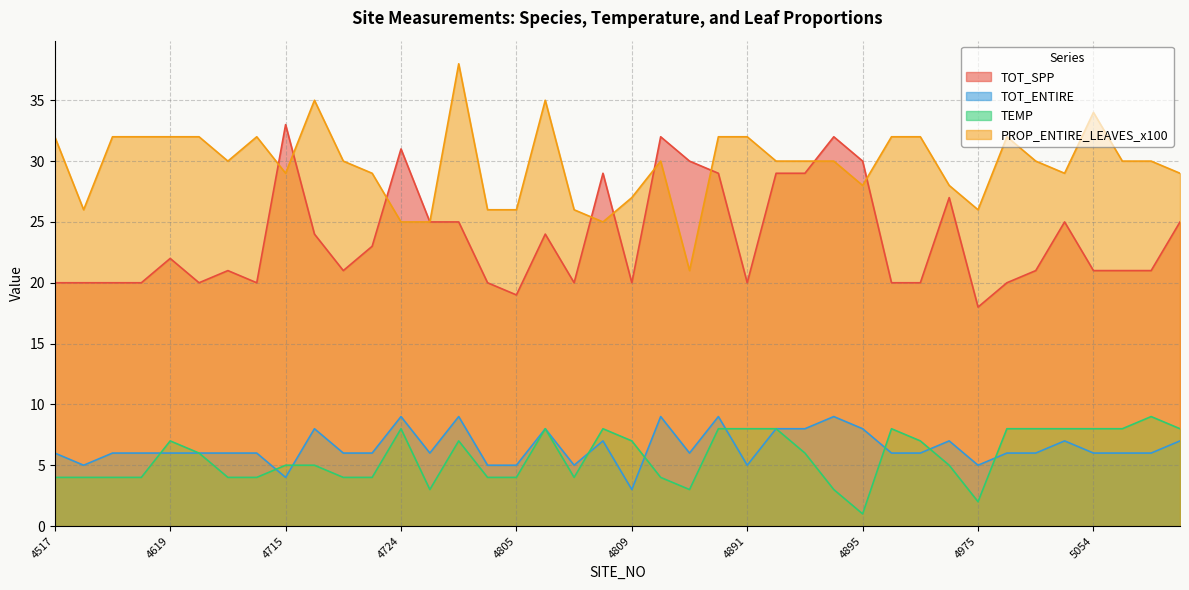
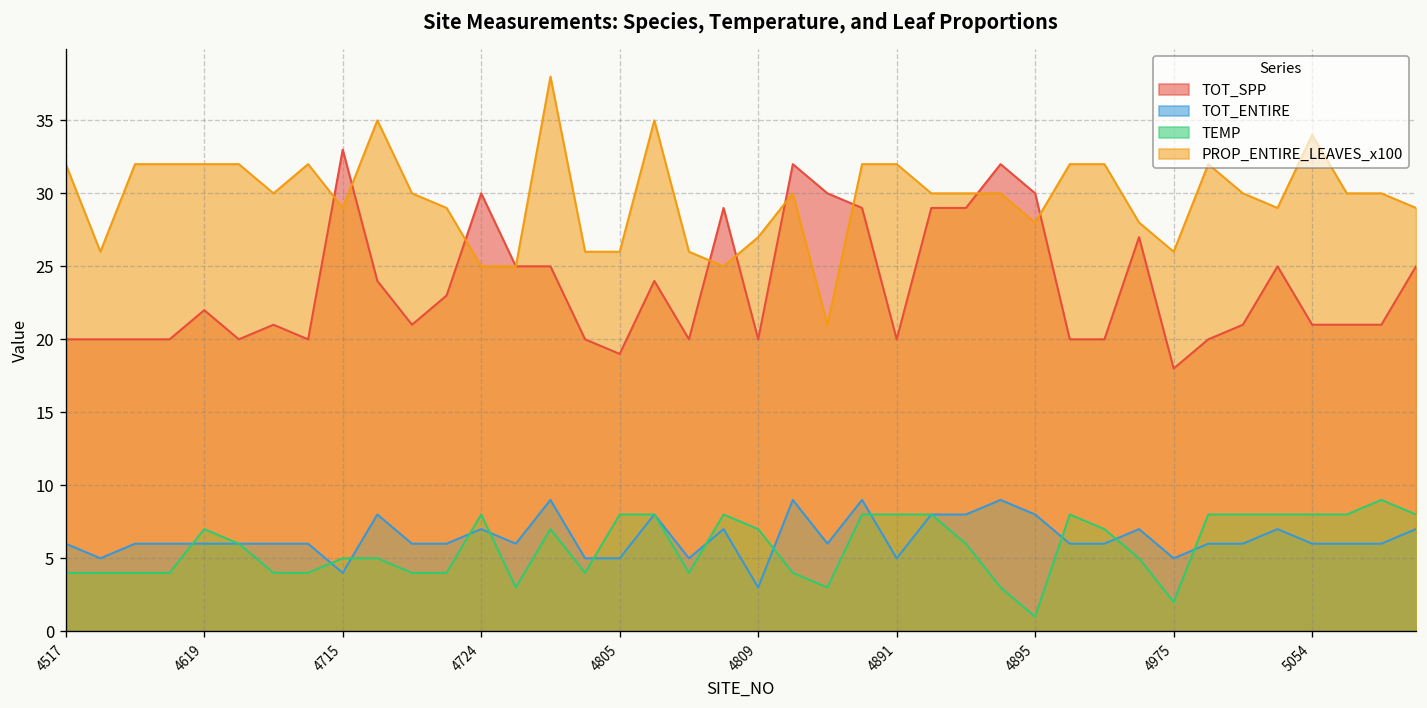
TOT_SPP, 4724: 31 -> 30
TOT_ENTIRE, 4724: 9 -> 7
TEMP, 4805: 4 -> 8
